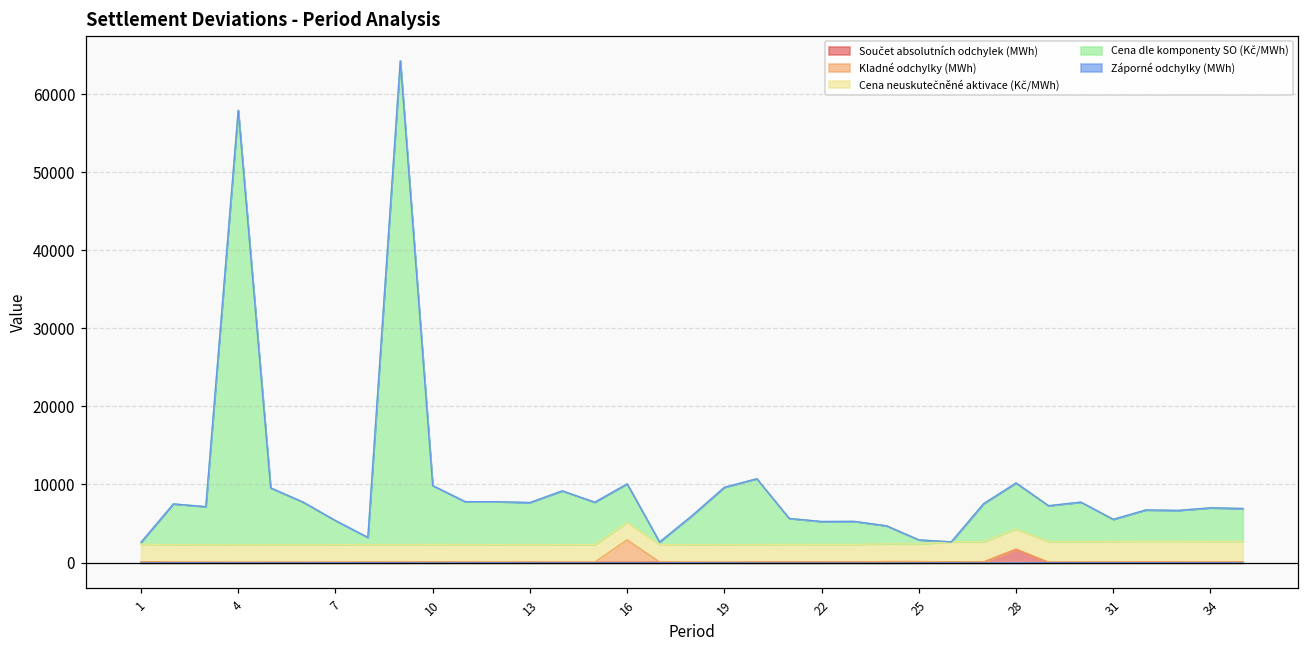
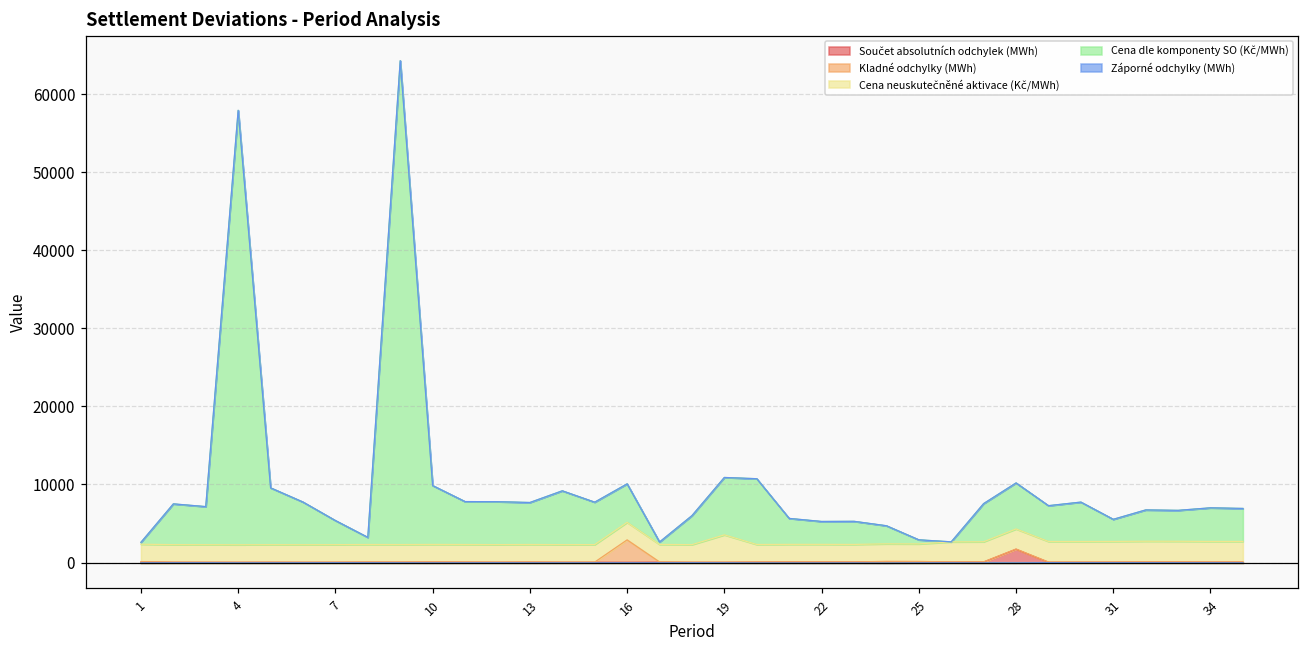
Cena neuskutečněné aktivace (Kč/MWh), 19: 2000 -> 3000
